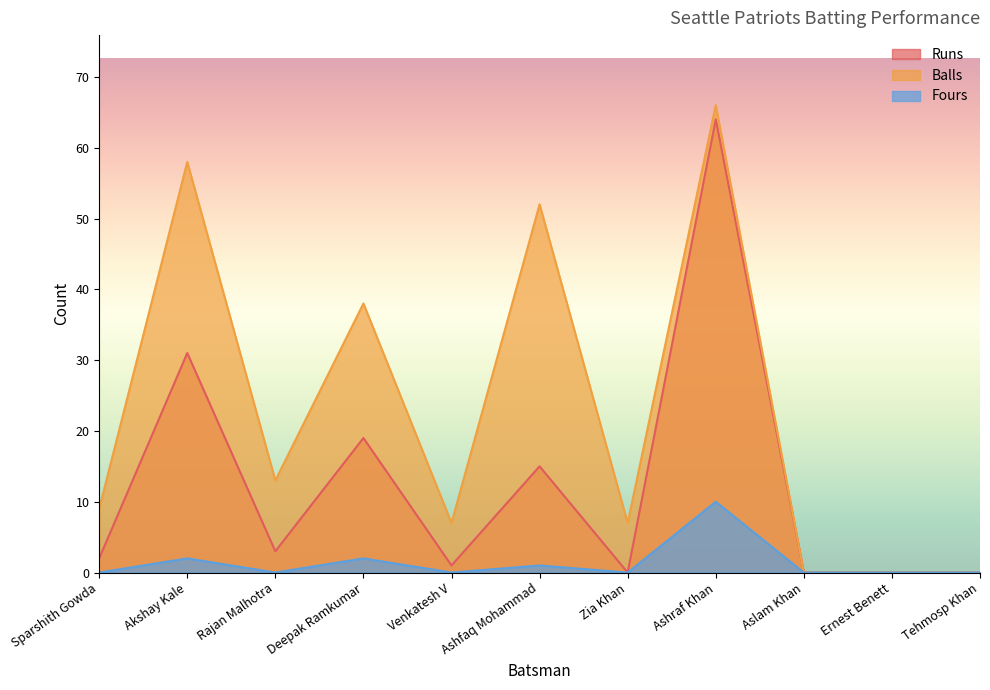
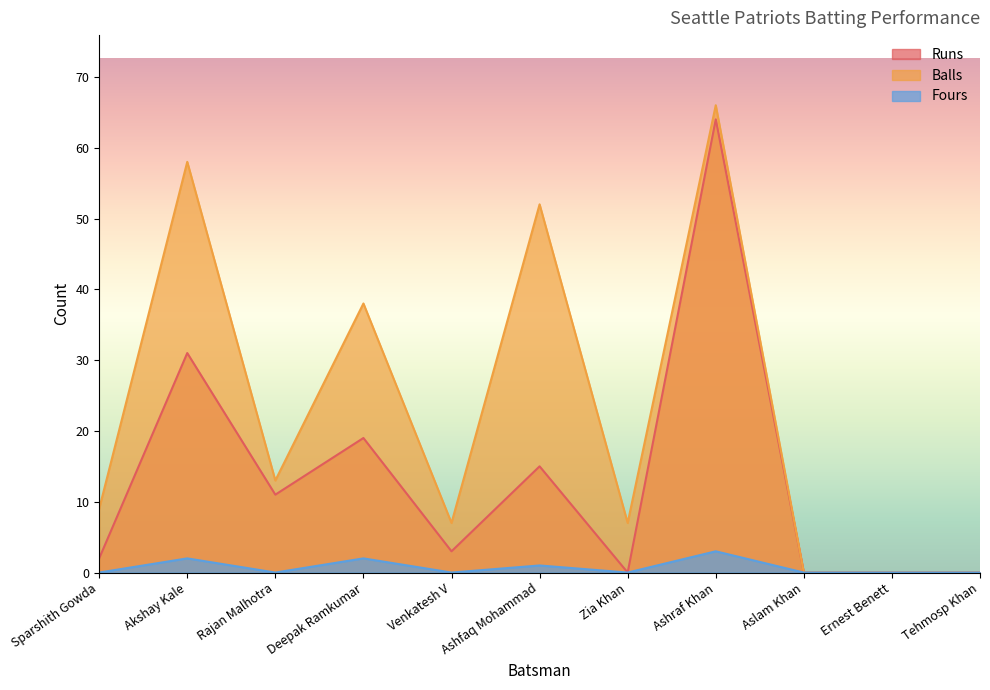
Runs, Rajan Malhotra: 3 -> 11
Runs, Venkatesh V: 1 -> 3
Fours, Ashraf Khan: 10 -> 3
